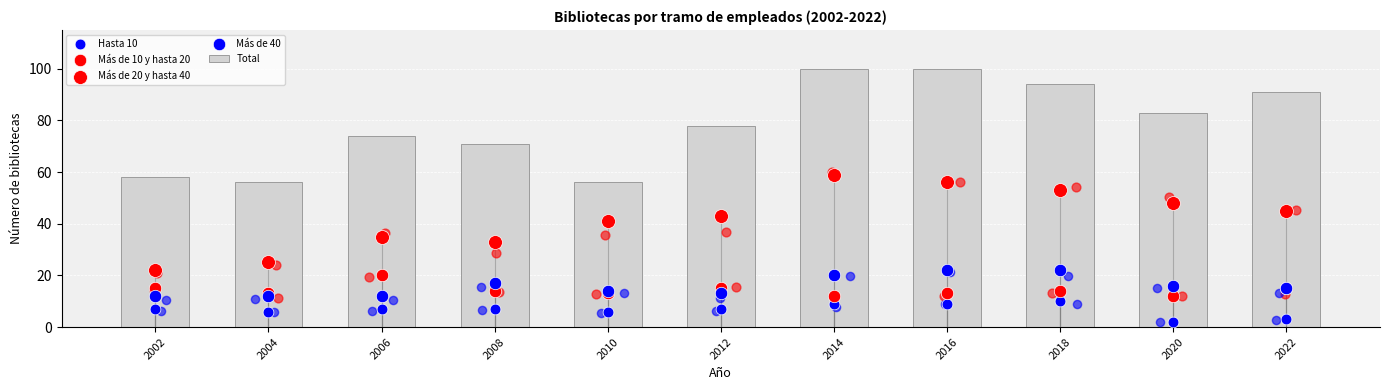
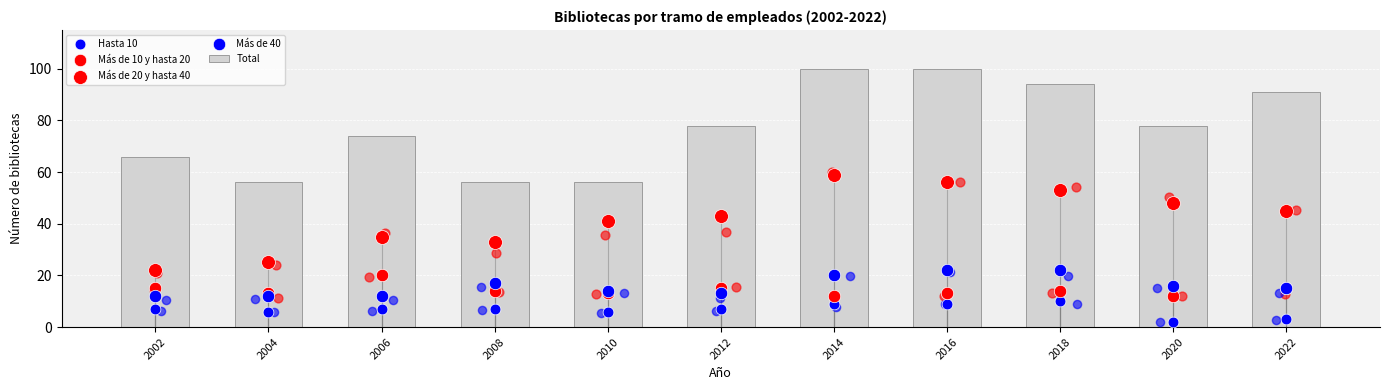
Total, 2002: 58 -> 66
Total, 2008: 71 -> 56
Total, 2020: 83 -> 78
